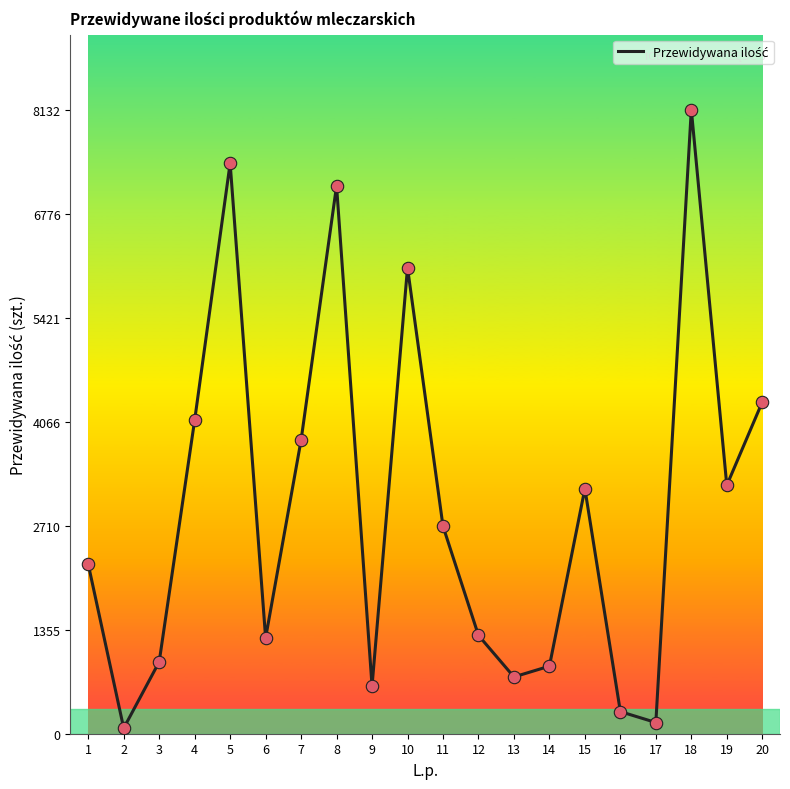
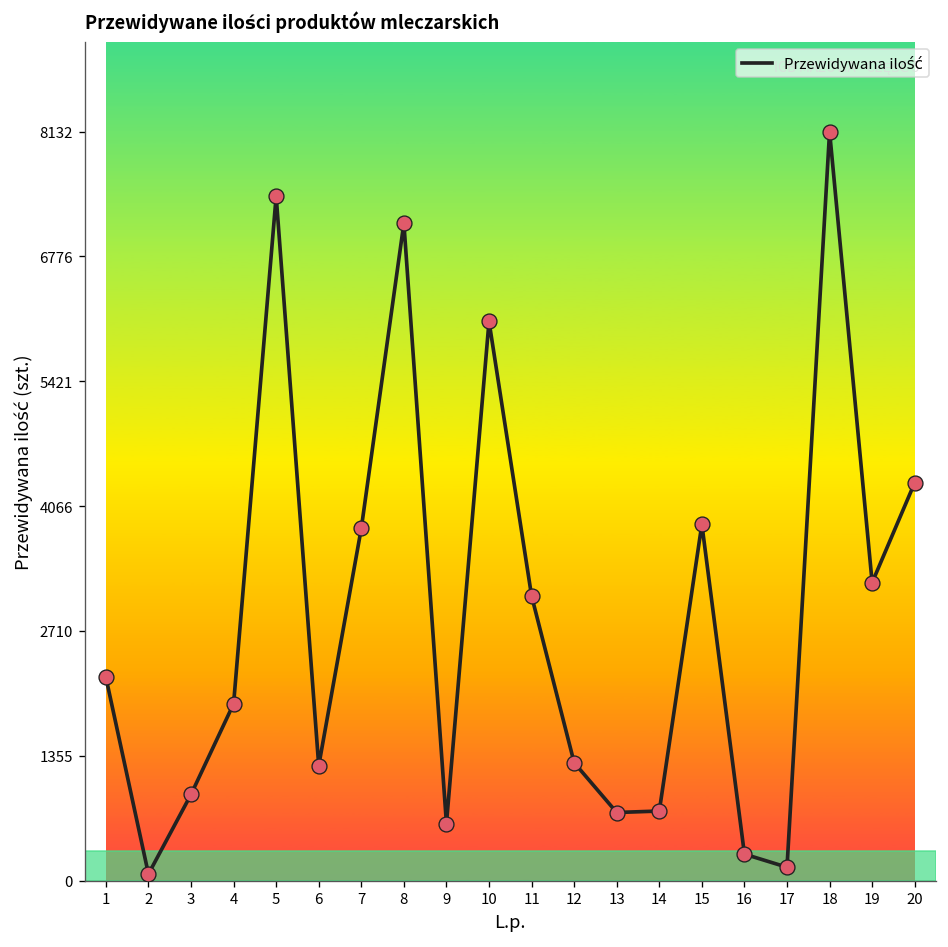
4: 4100 -> 1900
11: 2700 -> 3100
14: 900 -> 800
15: 3200 -> 3900
